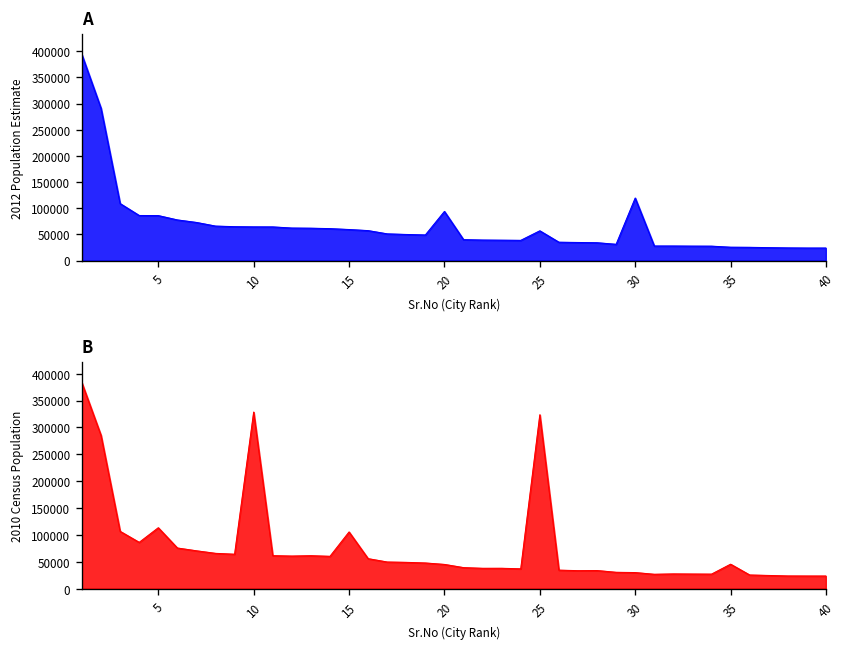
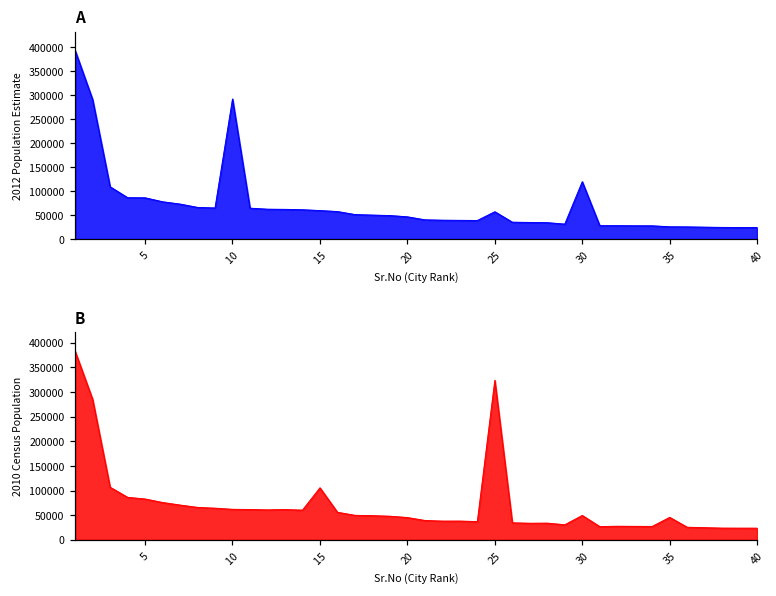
A, 10: 60000 -> 290000
A, 20: 90000 -> 50000
B, 5: 110000 -> 80000
B, 10: 330000 -> 60000
B, 30: 30000 -> 50000
